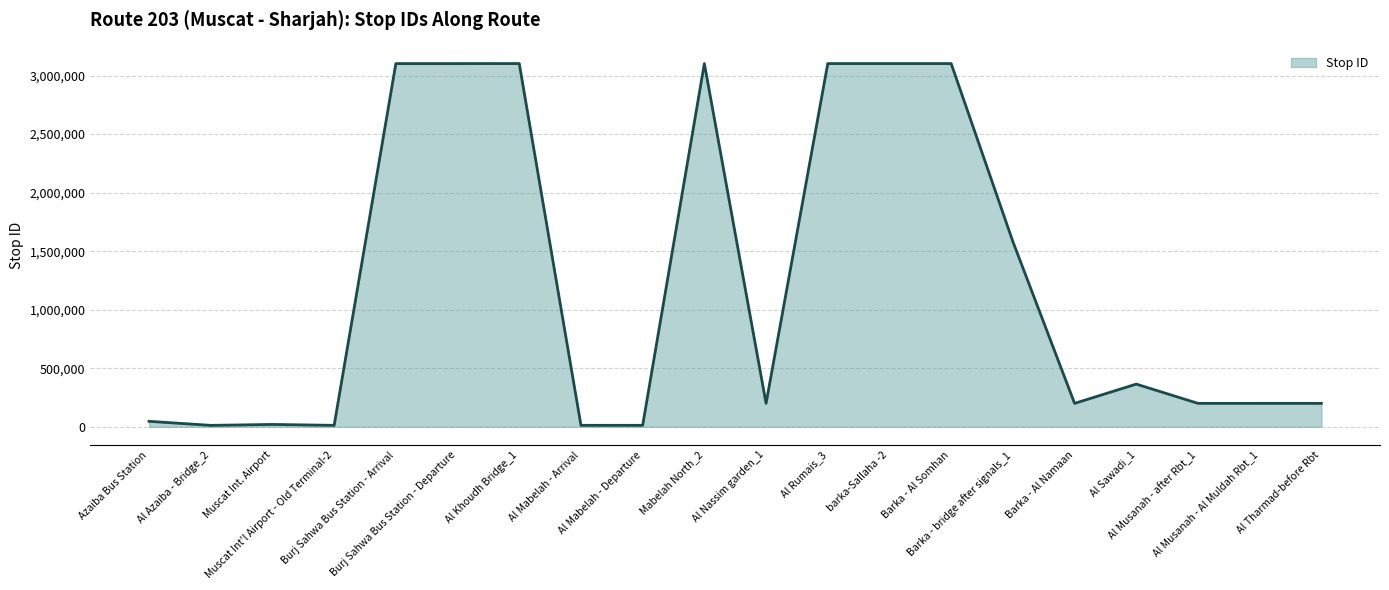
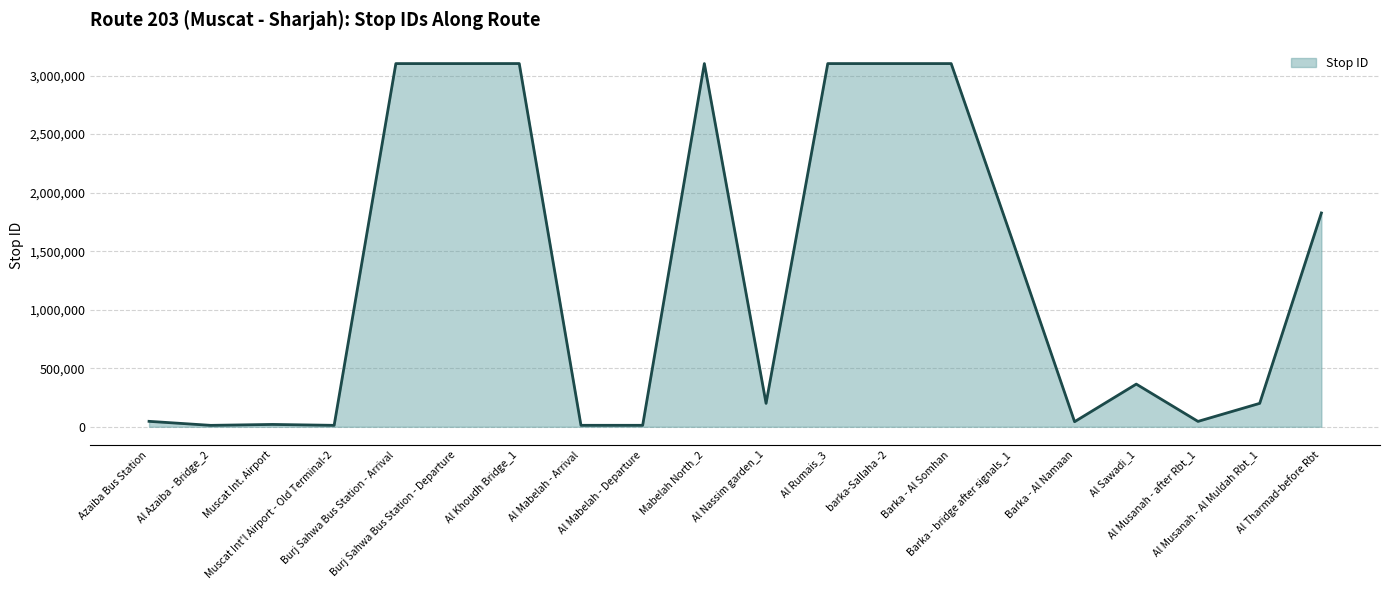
Barka - Al Namaan: 200,000 -> 40,000
Al Musanah - after Rbt_1: 200,000 -> 50,000
Al Tharmad-before Rbt: 200,000 -> 1,830,000
